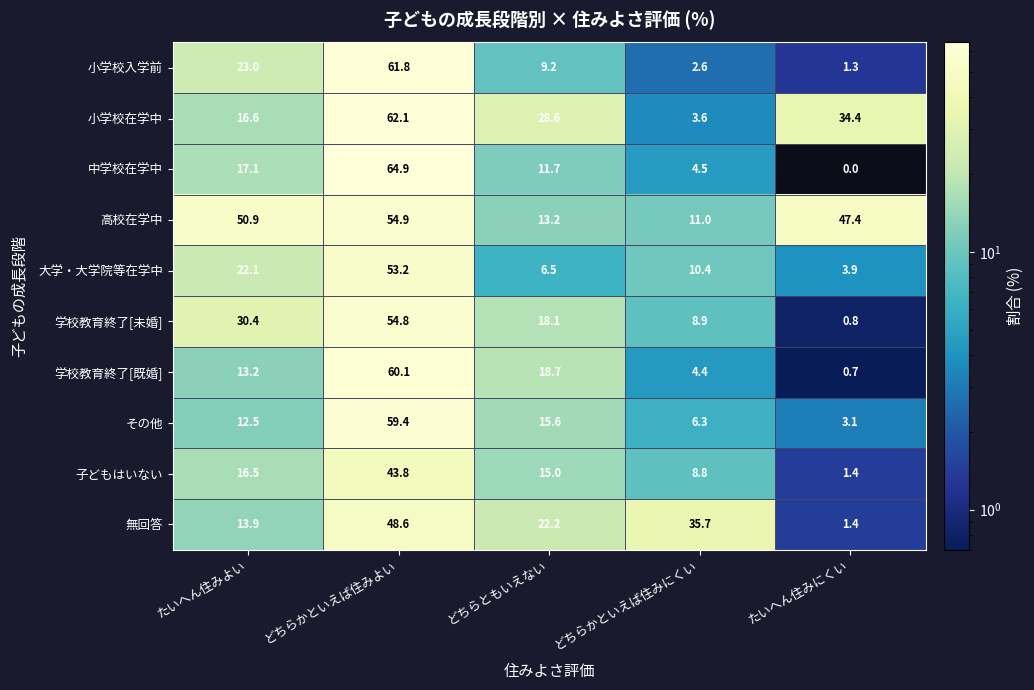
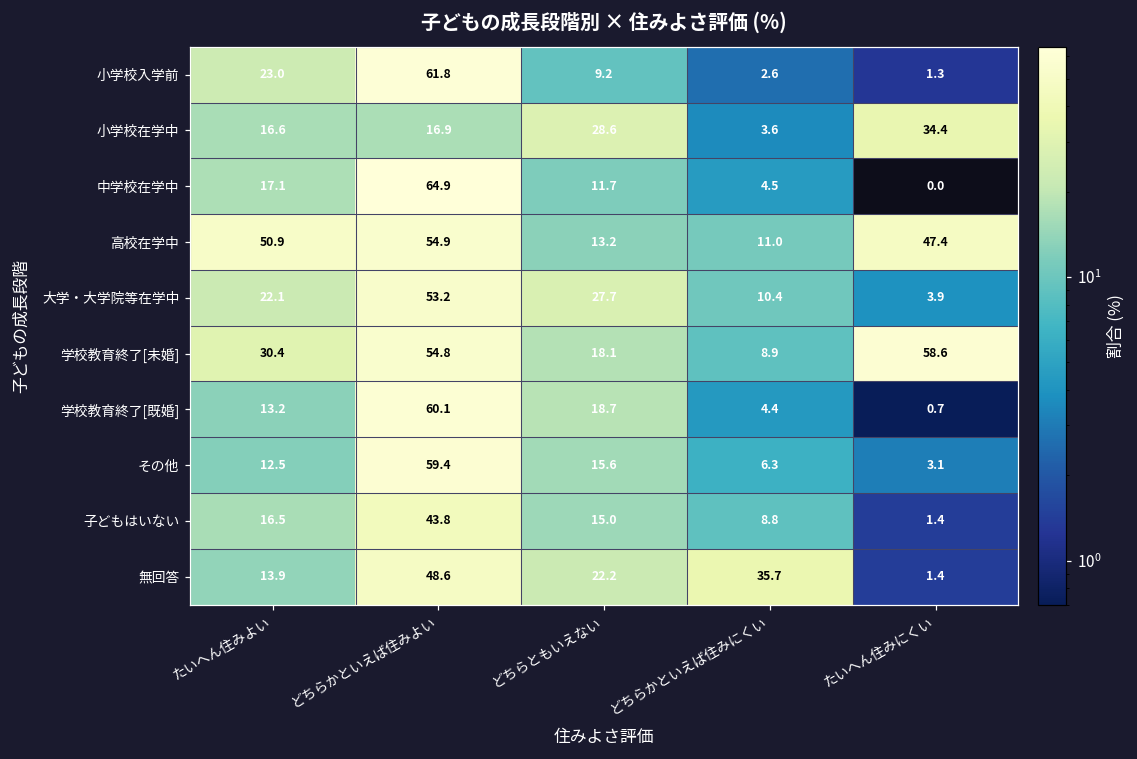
小学校在学中, どちらかといえば住みよい: 62.1 -> 16.9
大学・大学院等在学中, どちらともいえない: 6.5 -> 27.7
学校教育終了[未婚], たいへん住みにくい: 0.8 -> 58.6
